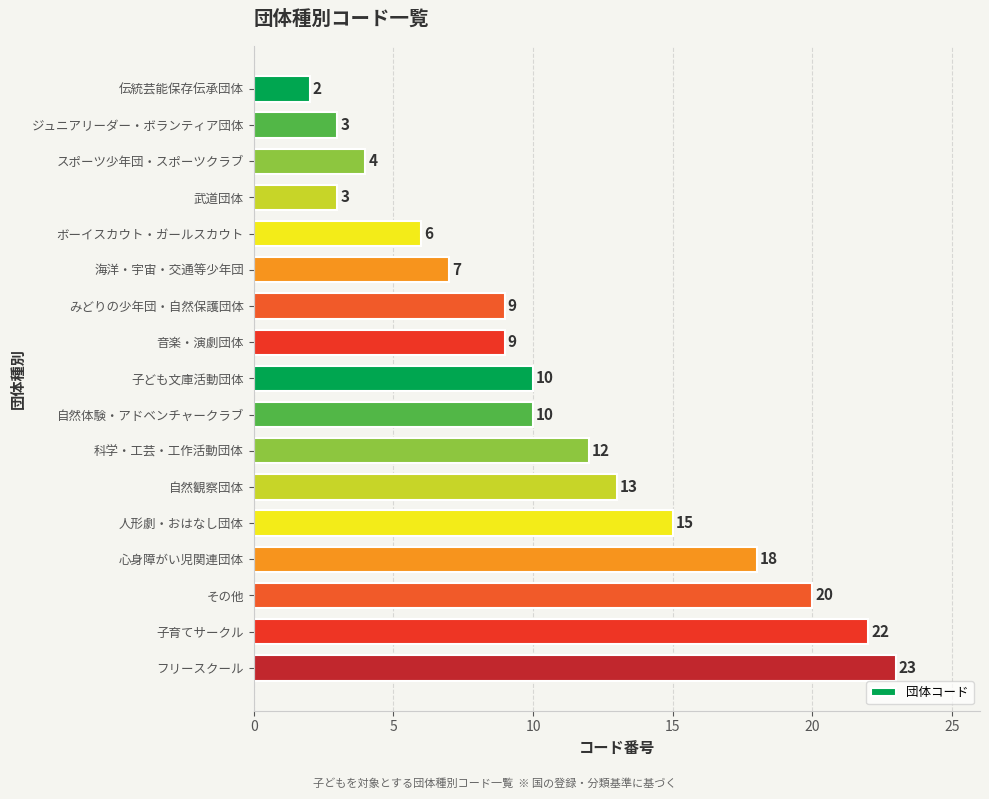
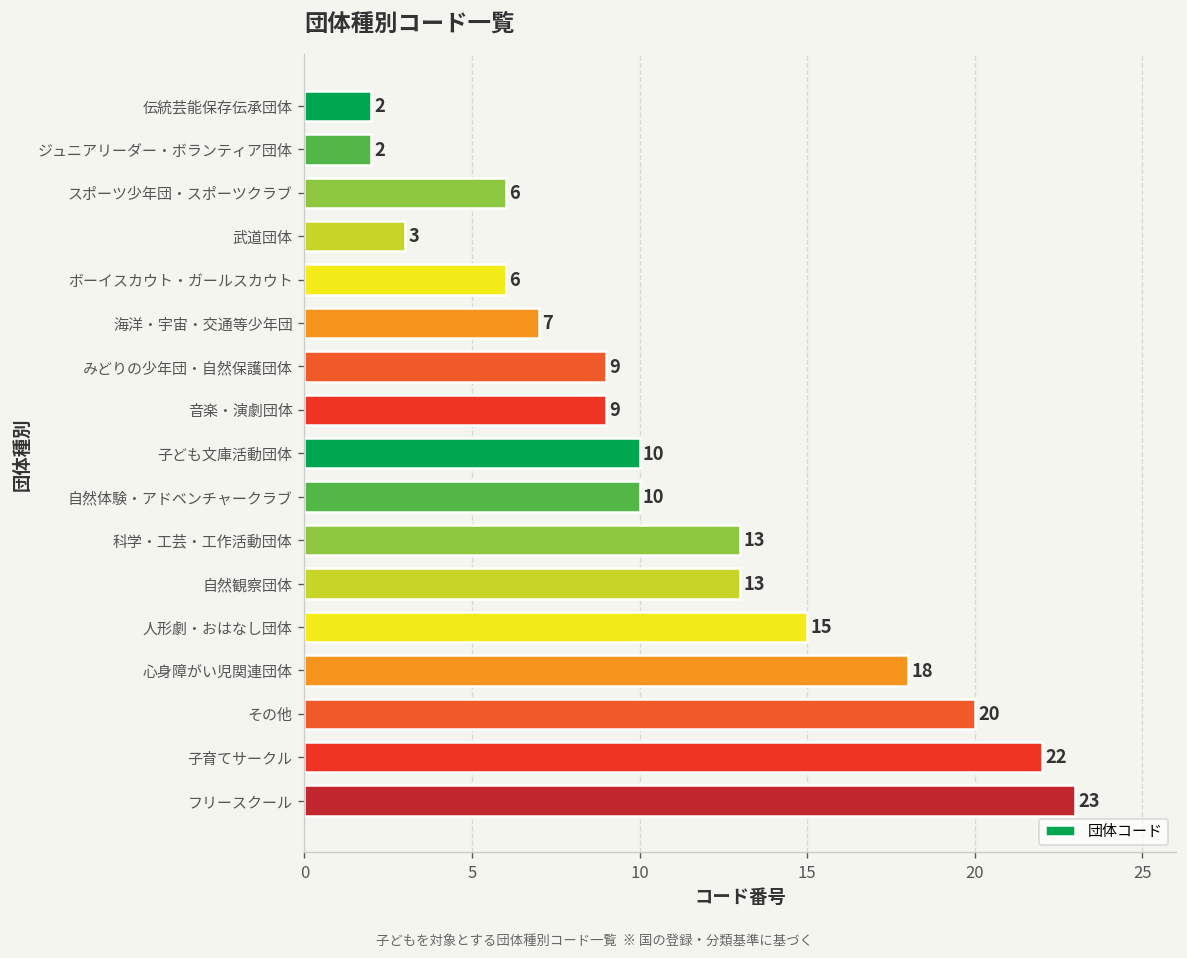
ジュニアリーダー・ボランティア団体: 3 -> 2
スポーツ少年団・スポーツクラブ: 4 -> 6
科学・工芸・工作活動団体: 12 -> 13
